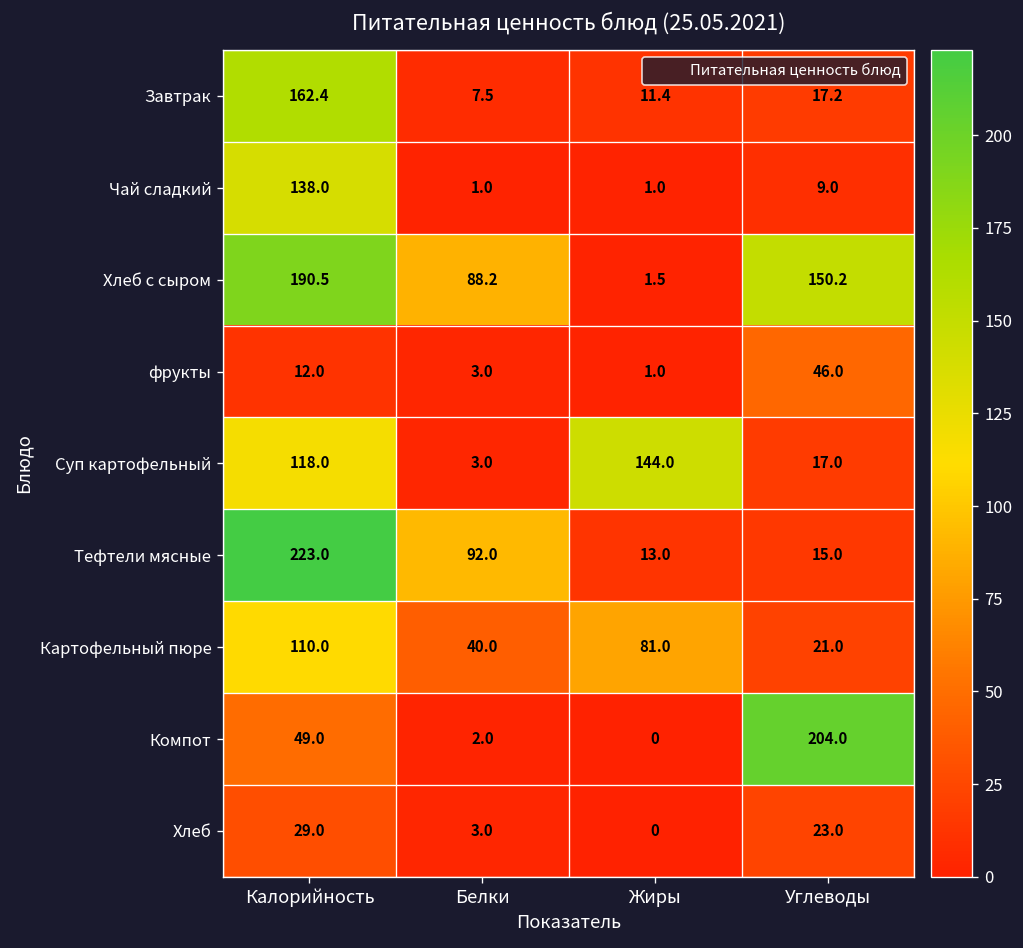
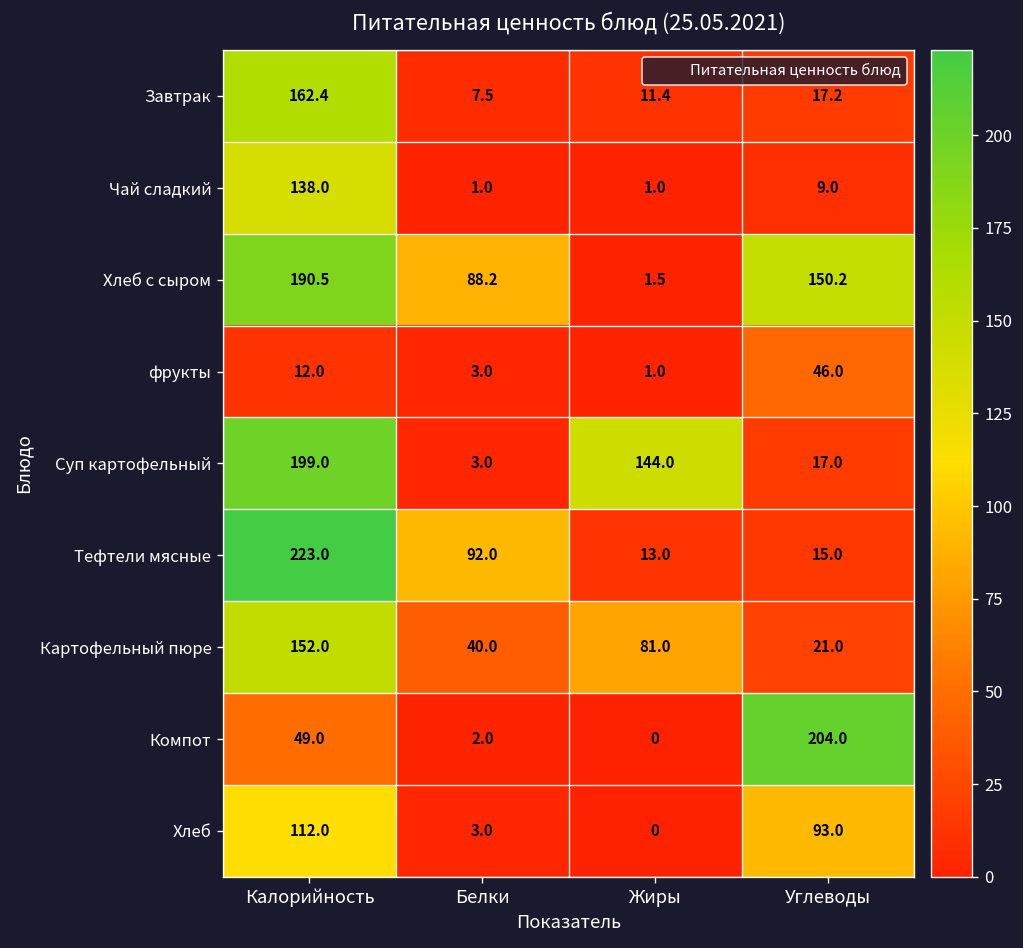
Суп картофельный, Калорийность: 118.0 -> 199.0
Картофельный пюре, Калорийность: 110.0 -> 152.0
Хлеб, Калорийность: 29.0 -> 112.0
Хлеб, Углеводы: 23.0 -> 93.0
